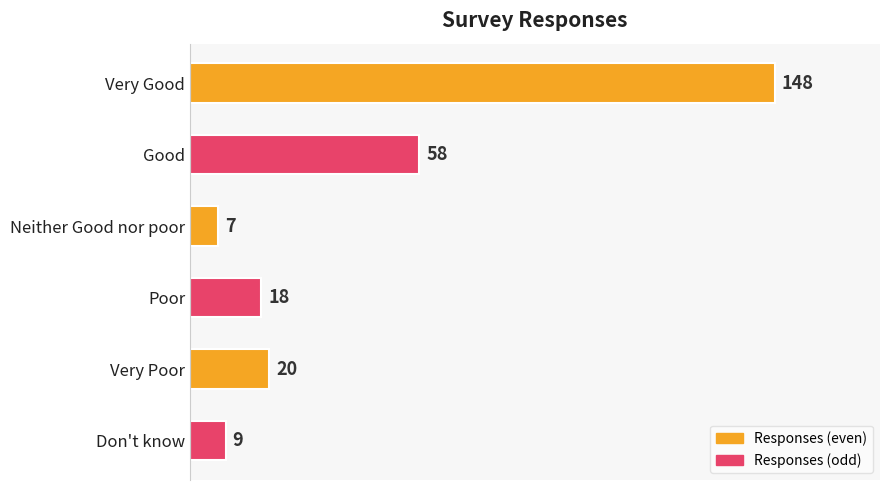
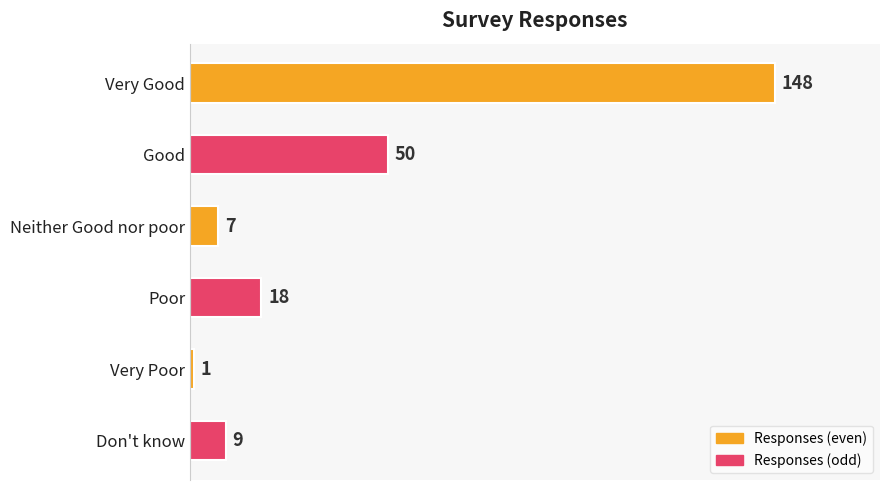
Good: 58 -> 50
Very Poor: 20 -> 1
